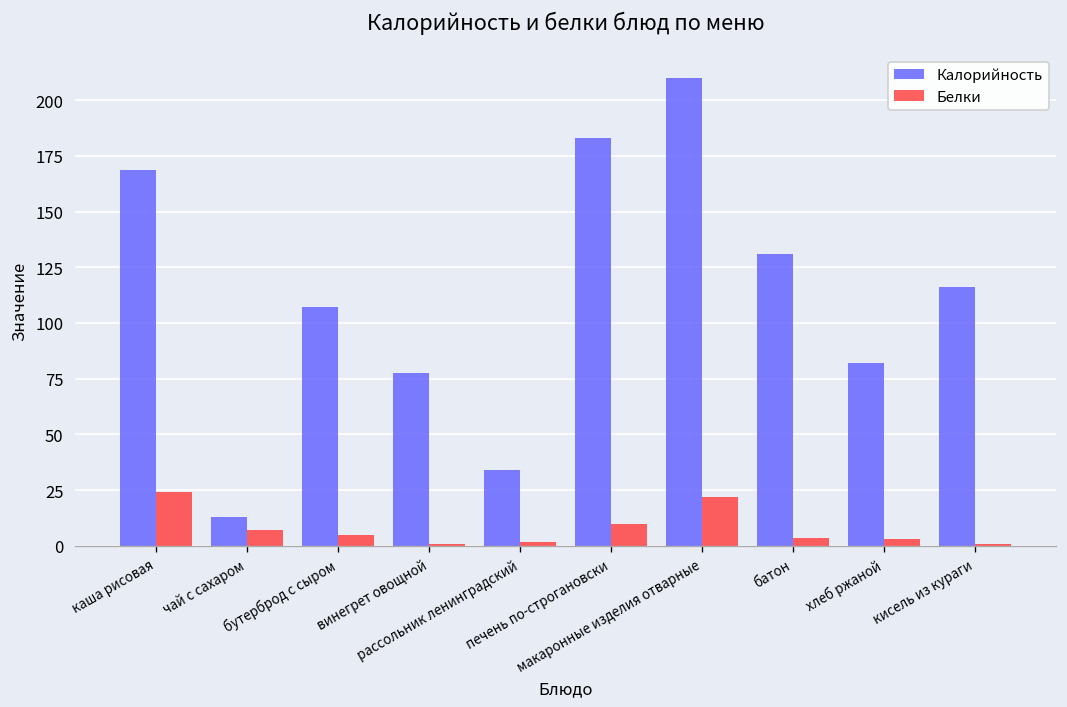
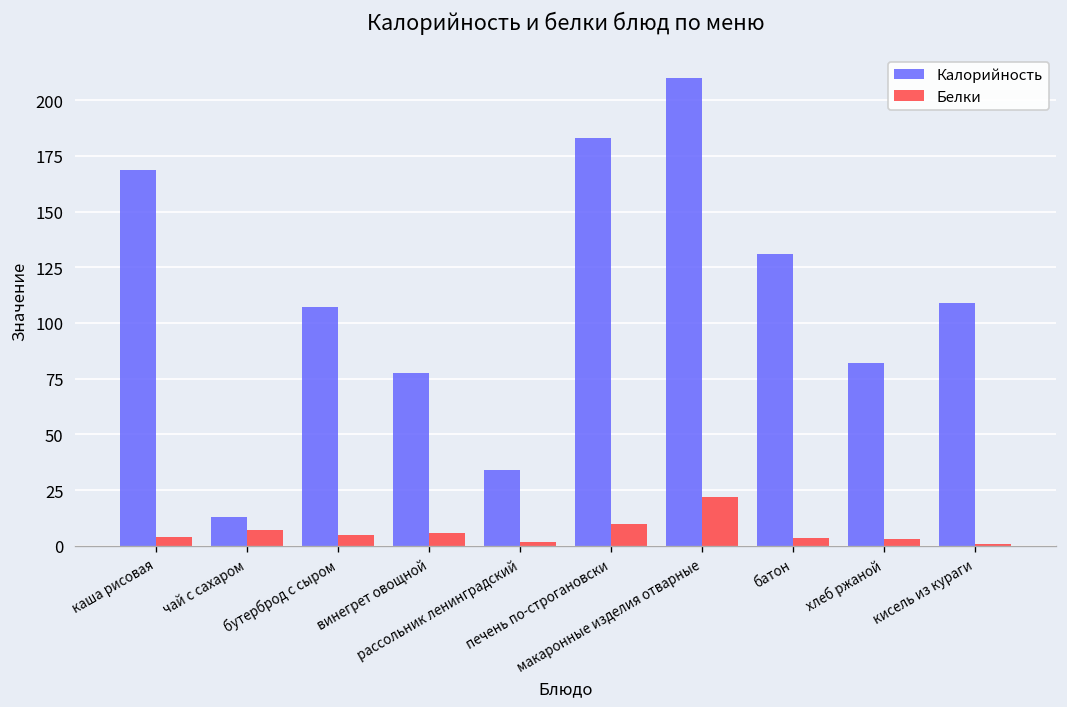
Белки, каша рисовая: 24 -> 4
Белки, винегрет овощной: 1 -> 6
Калорийность, кисель из кураги: 116 -> 109
